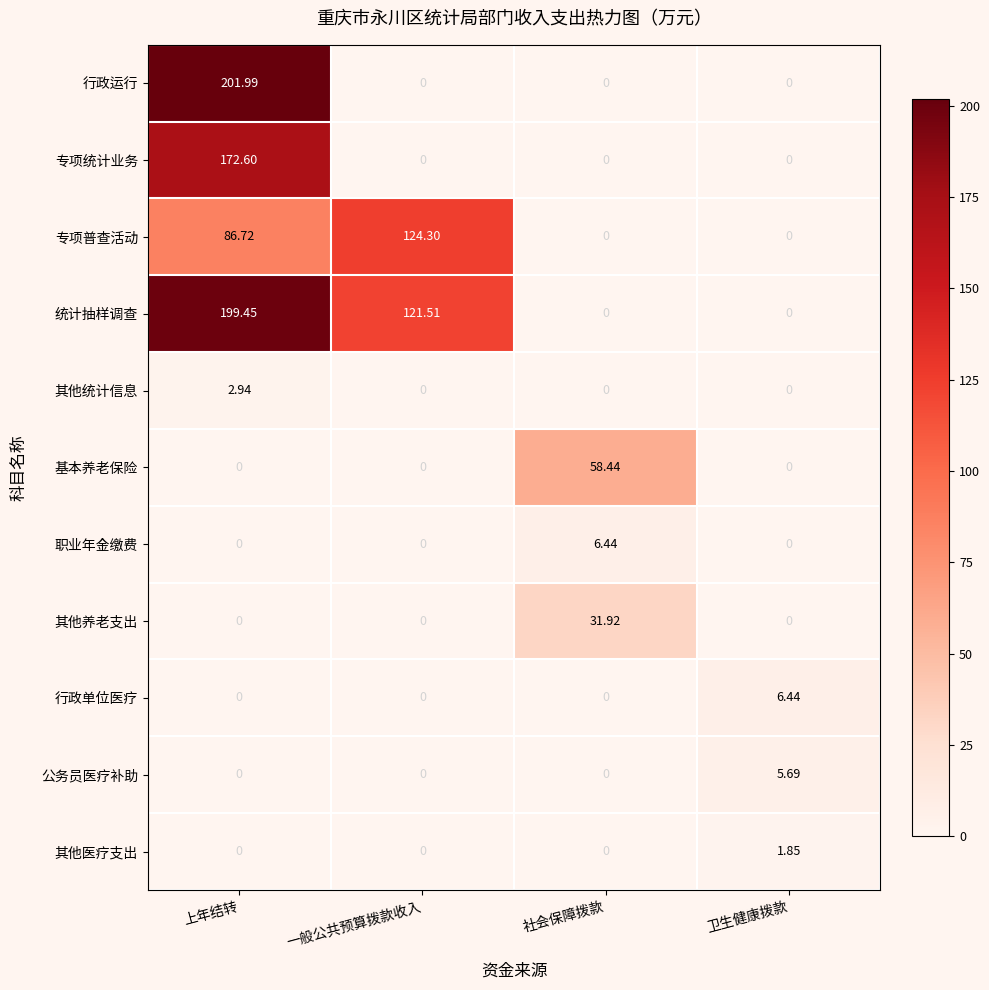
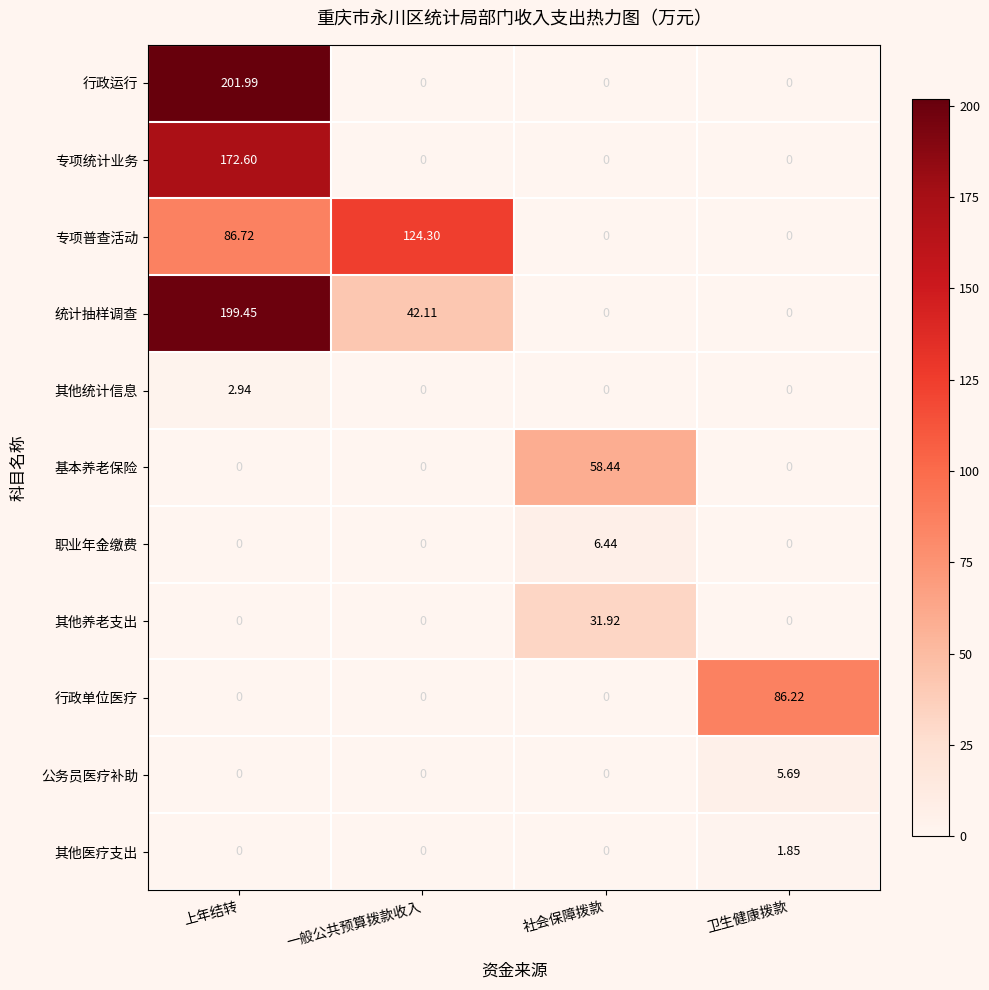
统计抽样调查, 一般公共预算拨款收入: 121.51 -> 42.11
行政单位医疗, 卫生健康拨款: 6.44 -> 86.22
